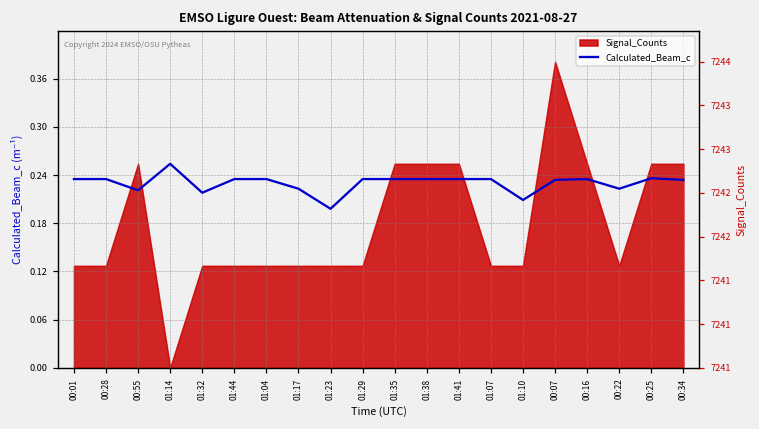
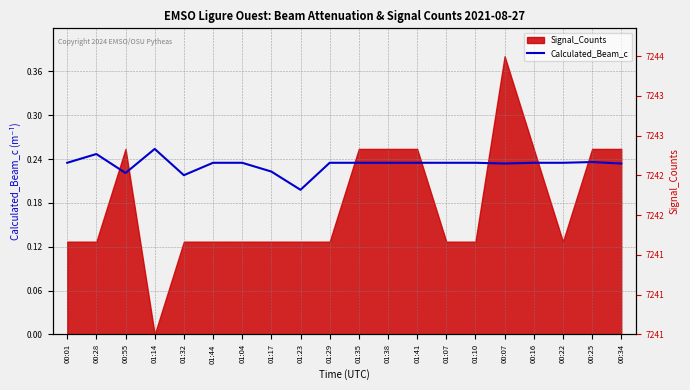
Calculated_Beam_c, 00:28: 0.24 -> 0.25
Calculated_Beam_c, 01:10: 0.21 -> 0.24
Calculated_Beam_c, 00:22: 0.22 -> 0.24
